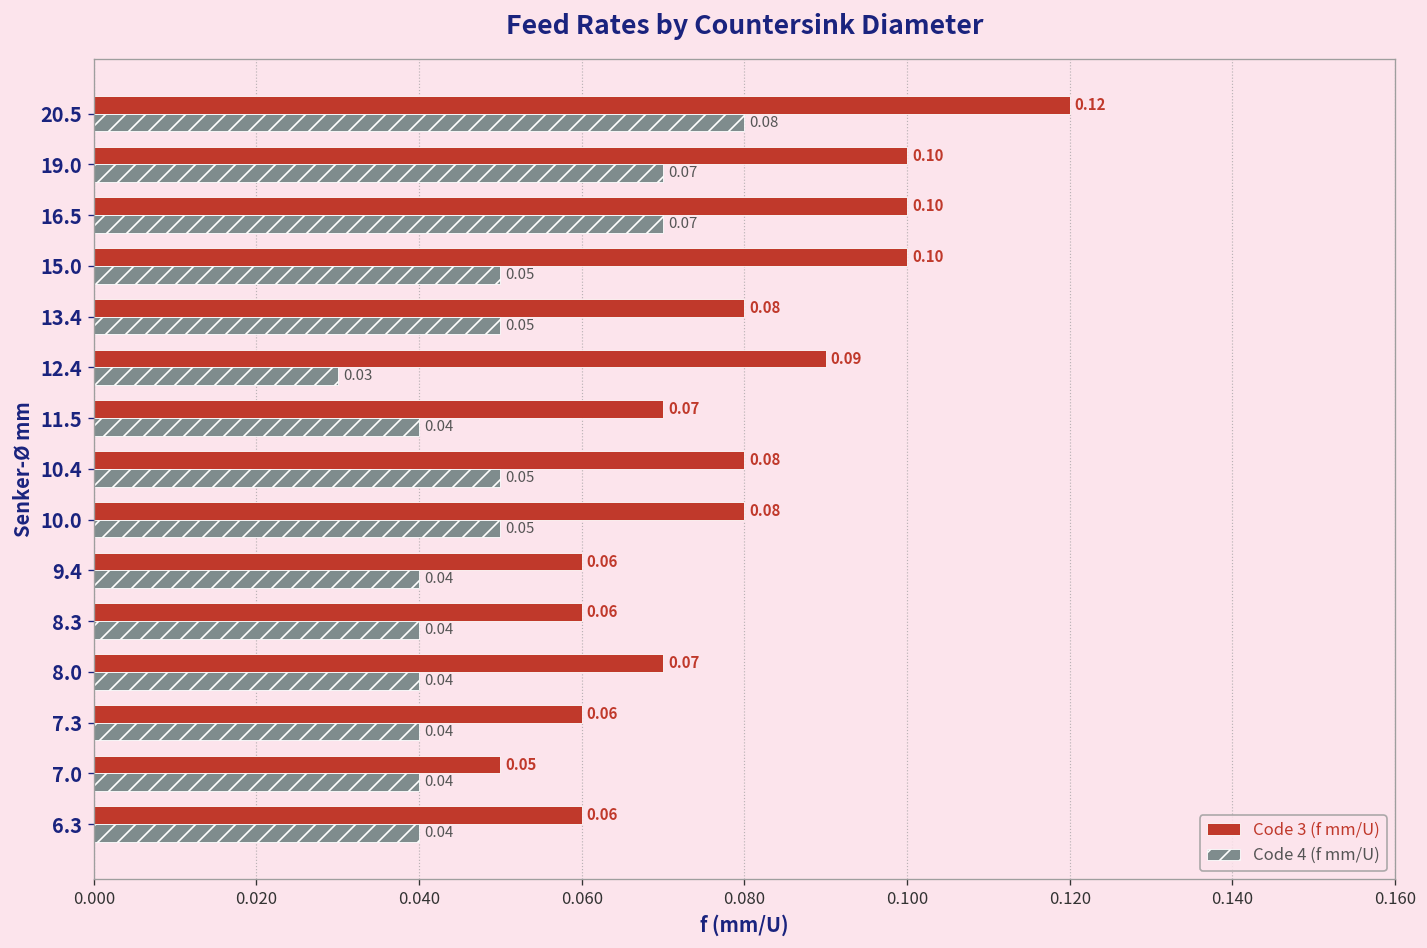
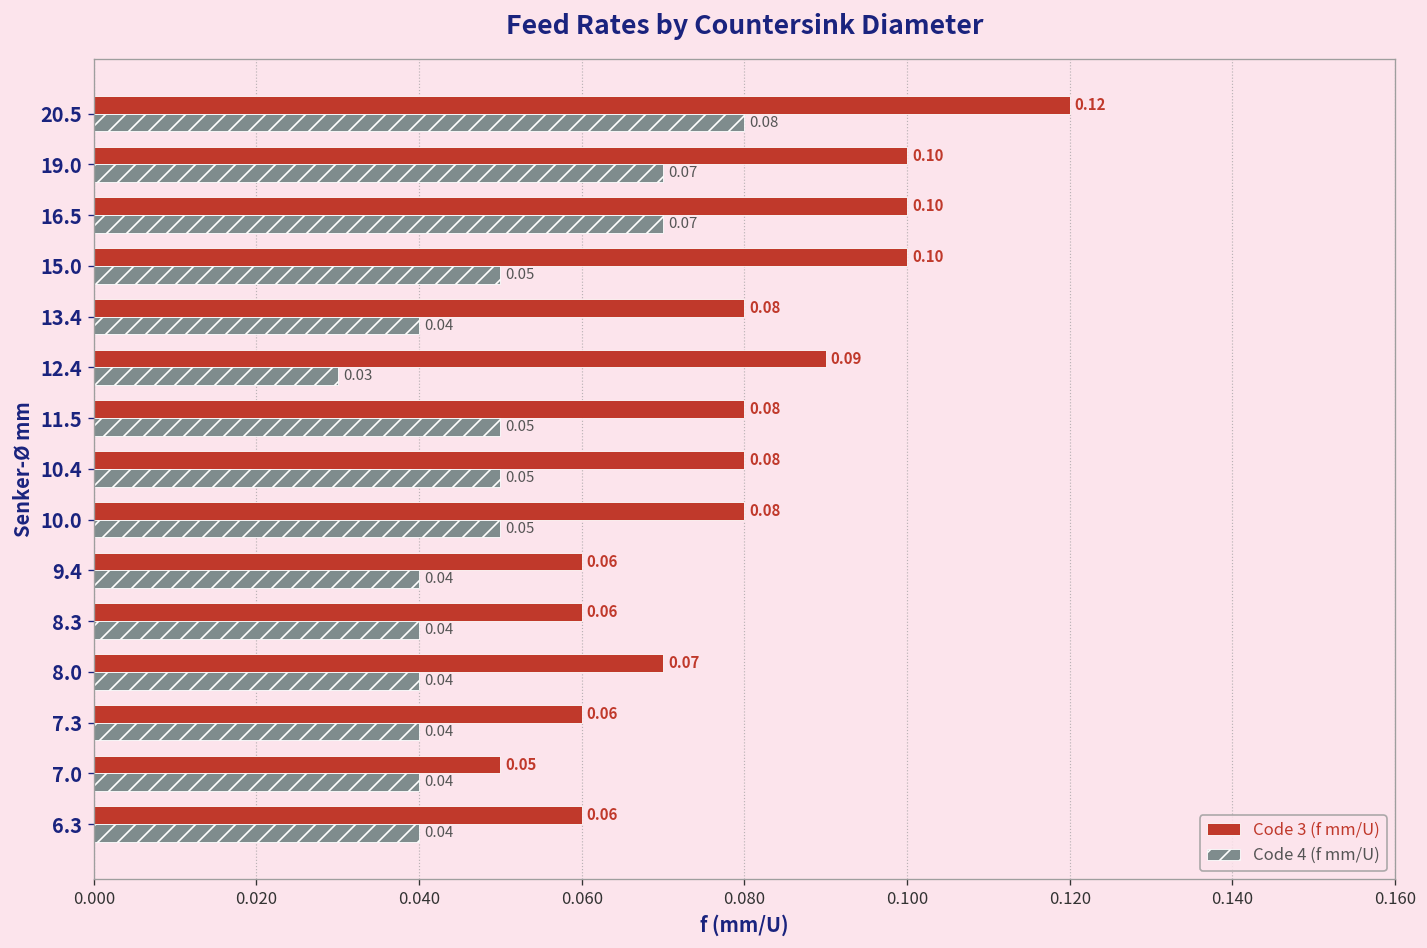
Code 4 (f mm/U), 13.4: 0.05 -> 0.04
Code 3 (f mm/U), 11.5: 0.07 -> 0.08
Code 4 (f mm/U), 11.5: 0.04 -> 0.05
